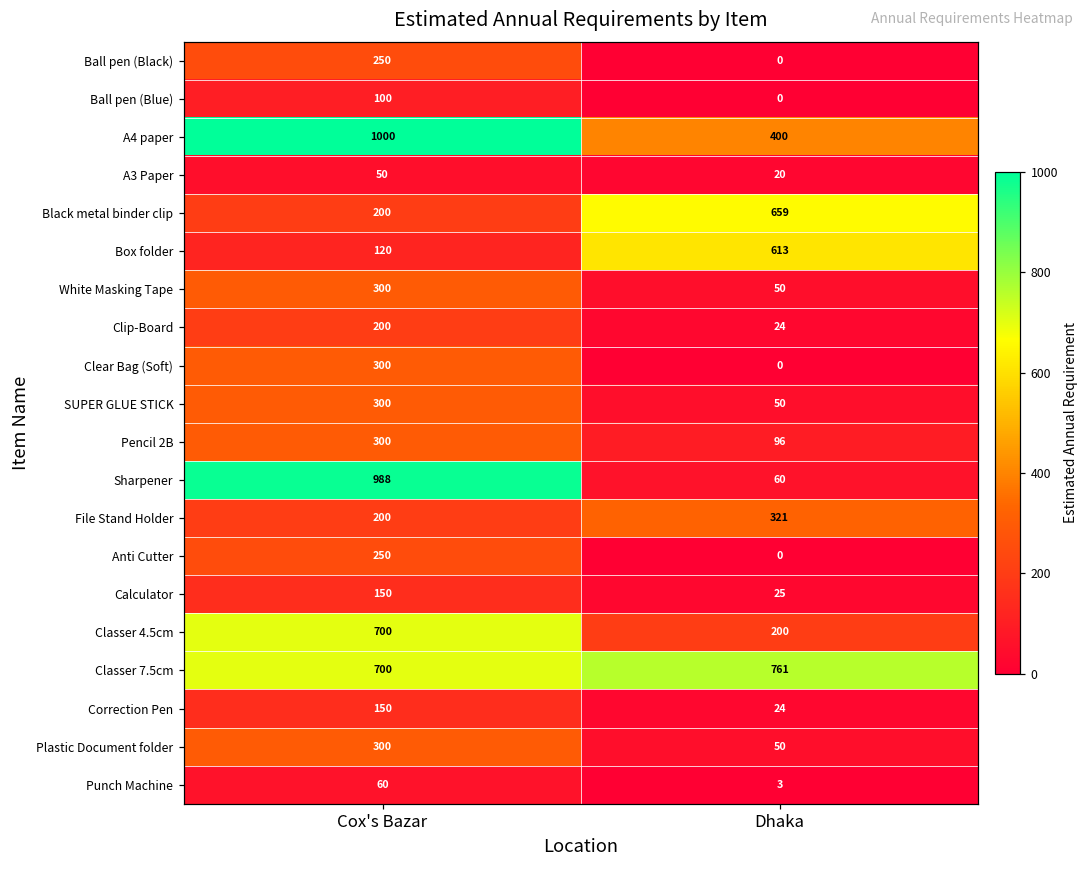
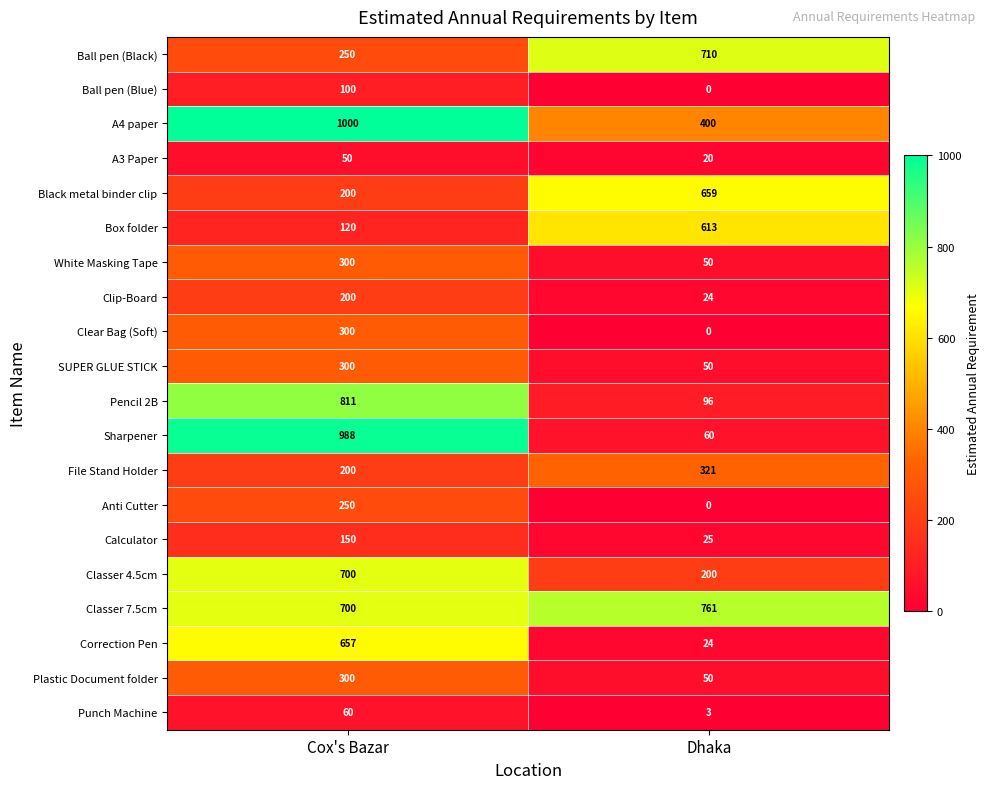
Ball pen (Black), Dhaka: 0 -> 710
Pencil 2B, Cox's Bazar: 300 -> 811
Correction Pen, Cox's Bazar: 150 -> 657
